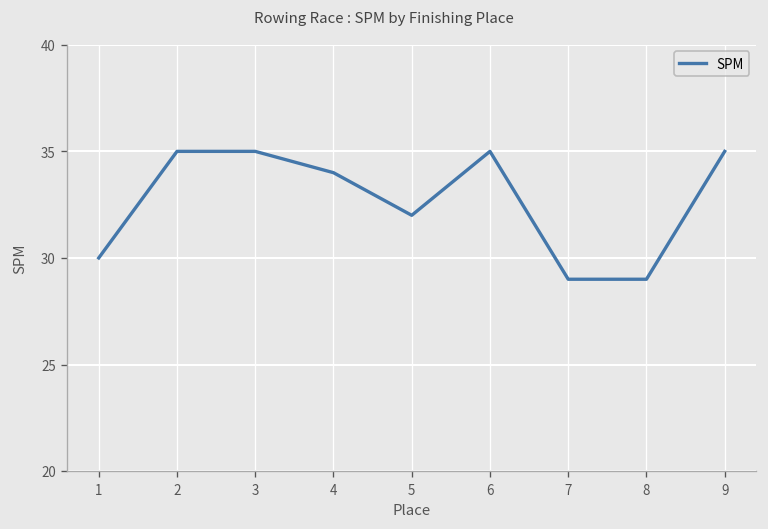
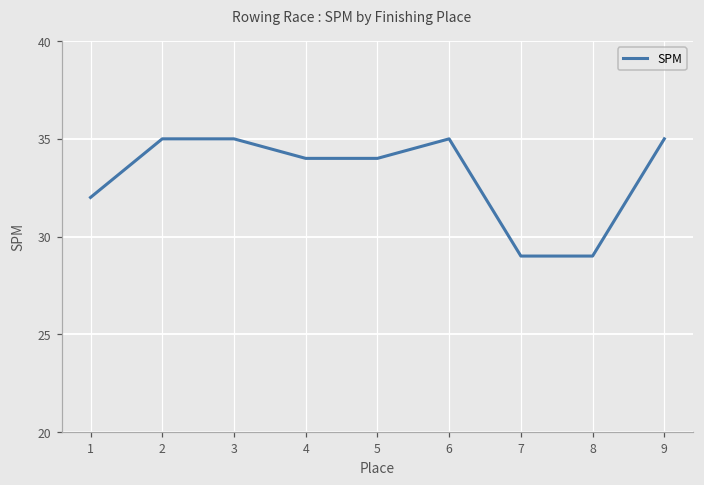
1: 30 -> 32
5: 32 -> 34
